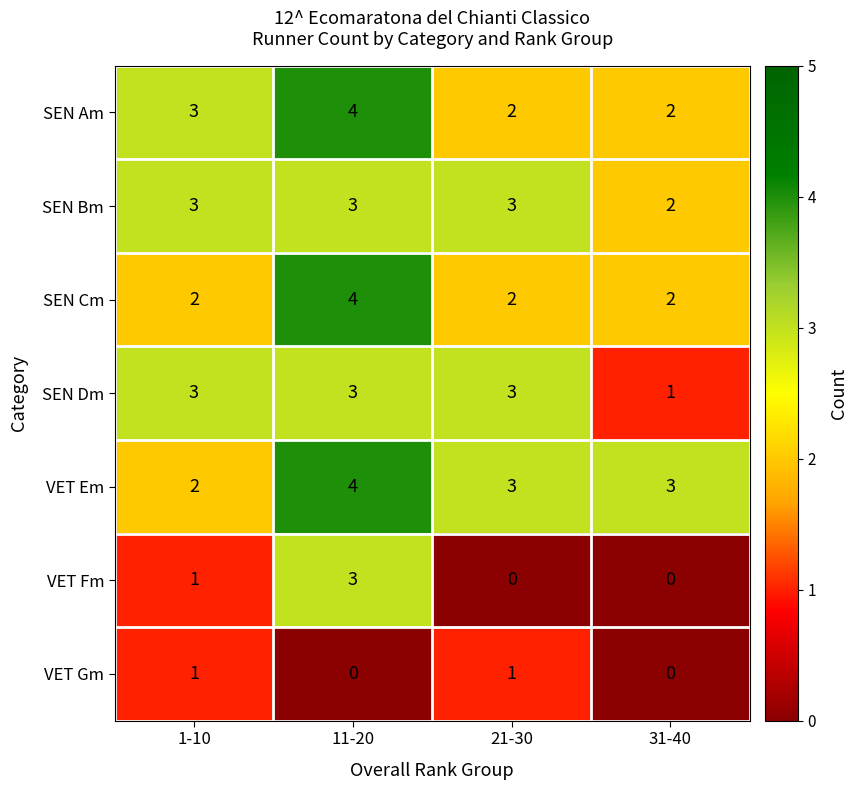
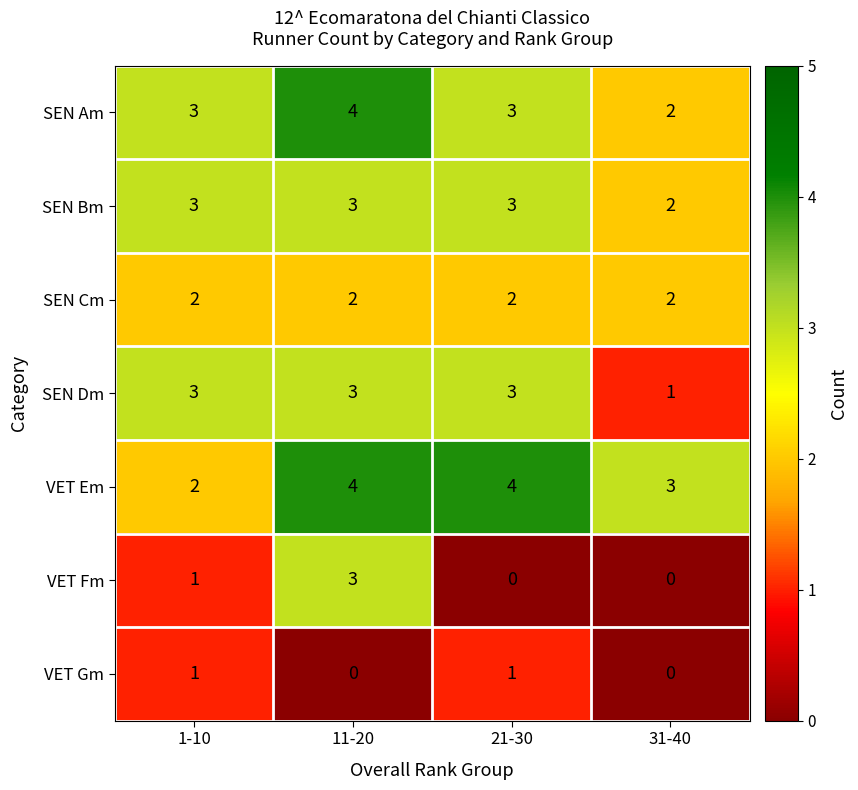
SEN Am, 21-30: 2 -> 3
SEN Cm, 11-20: 4 -> 2
VET Em, 21-30: 3 -> 4
